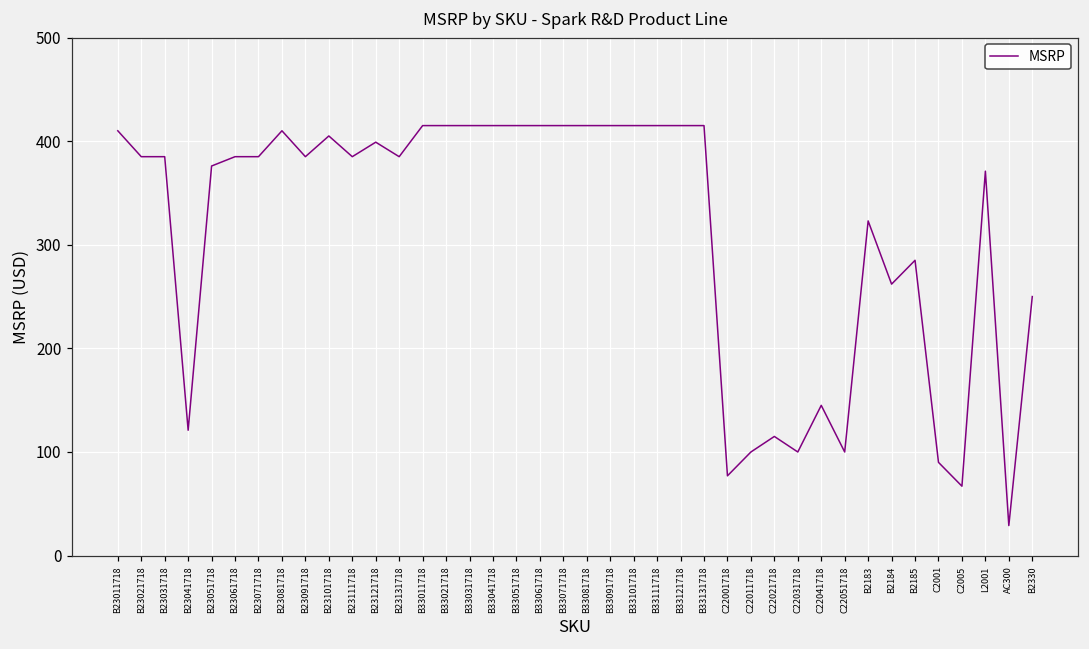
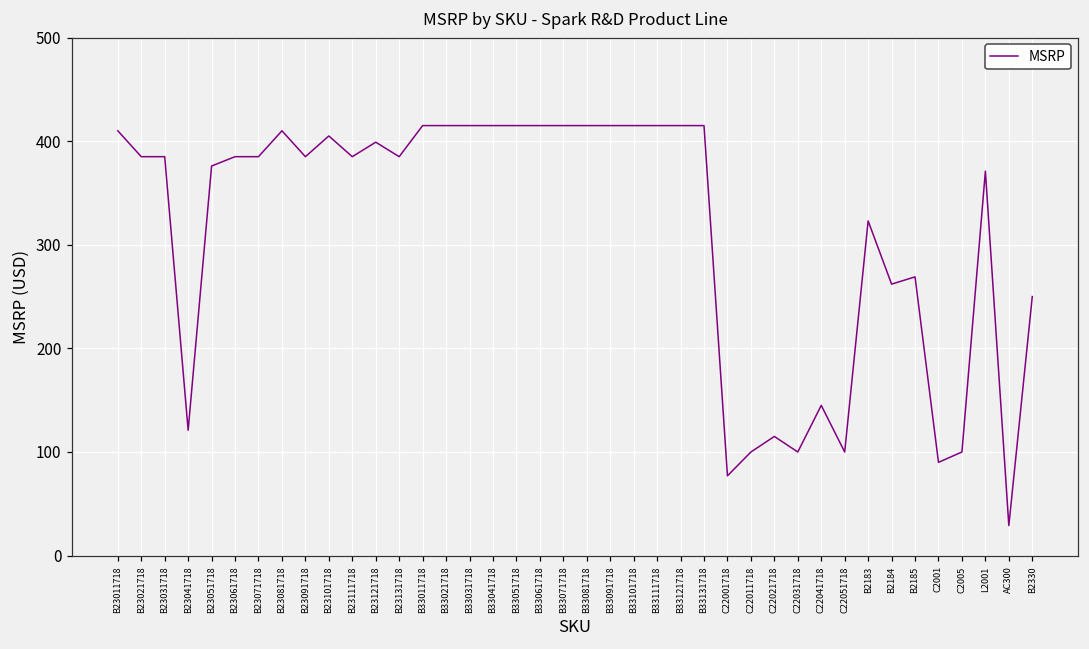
B2185: 290 -> 270
C2005: 70 -> 100
